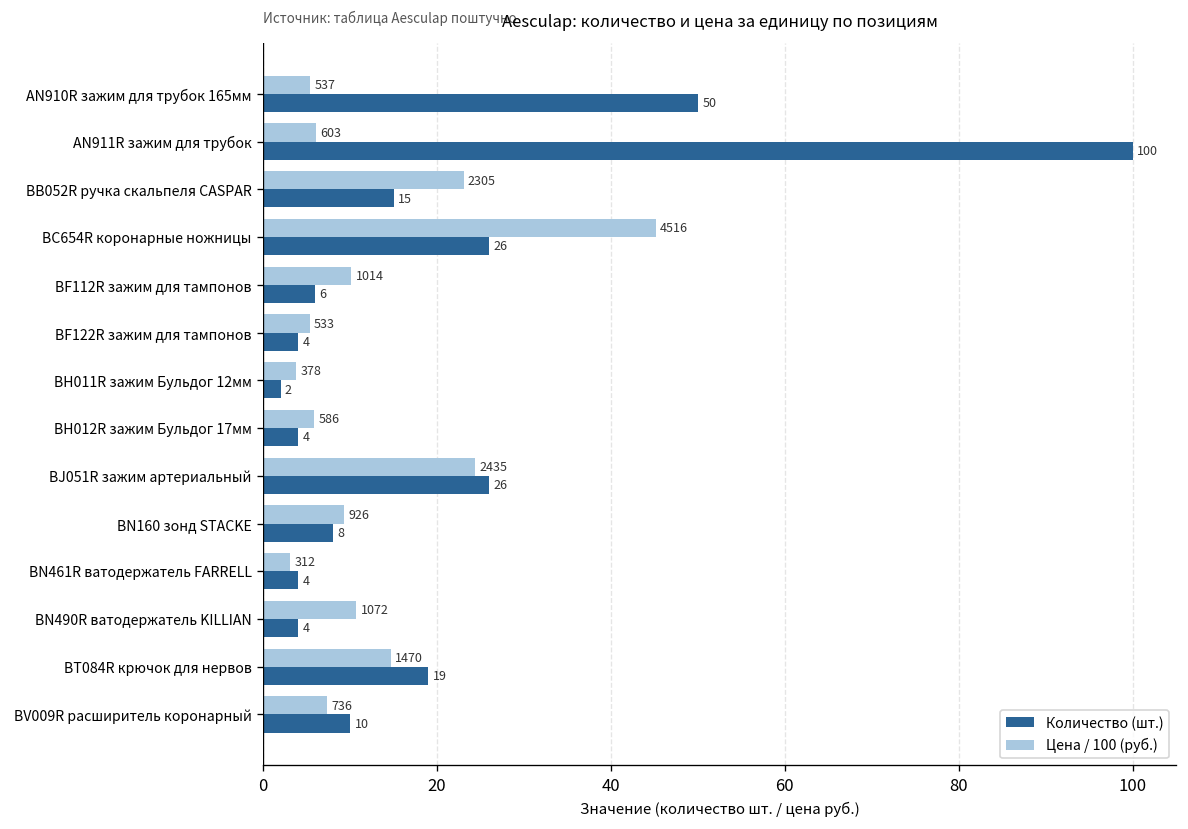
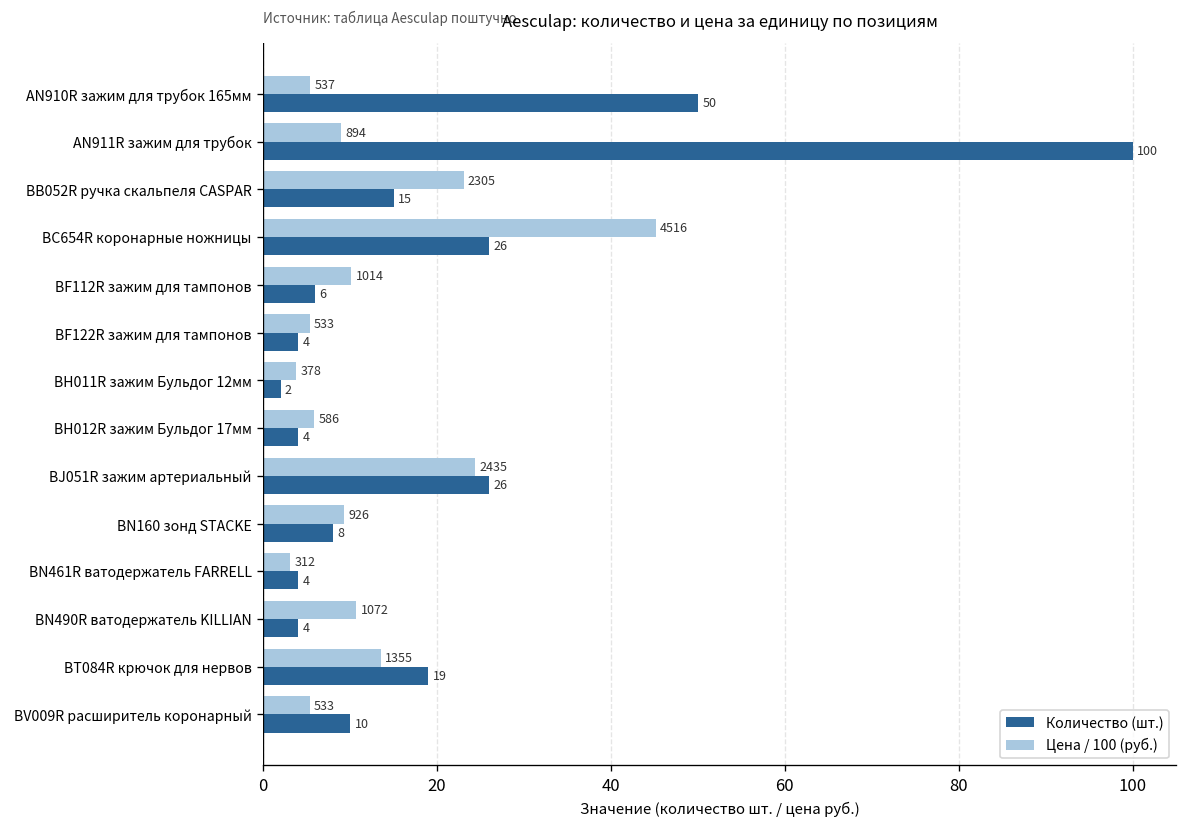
Цена / 100 (руб.), AN911R зажим для трубок: 603 -> 894
Цена / 100 (руб.), BT084R крючок для нервов: 1470 -> 1355
Цена / 100 (руб.), BV009R расширитель коронарный: 736 -> 533
